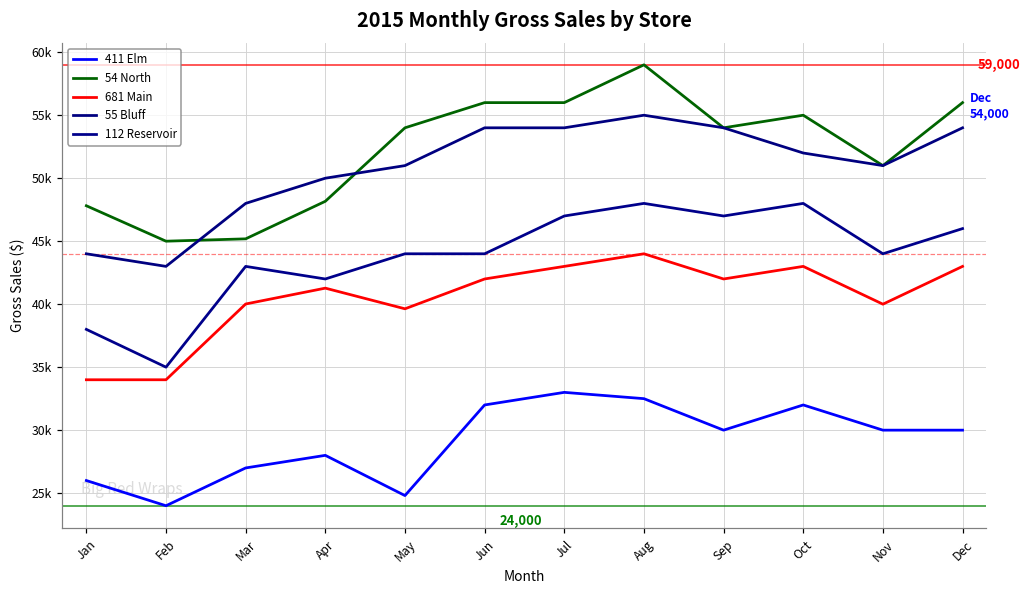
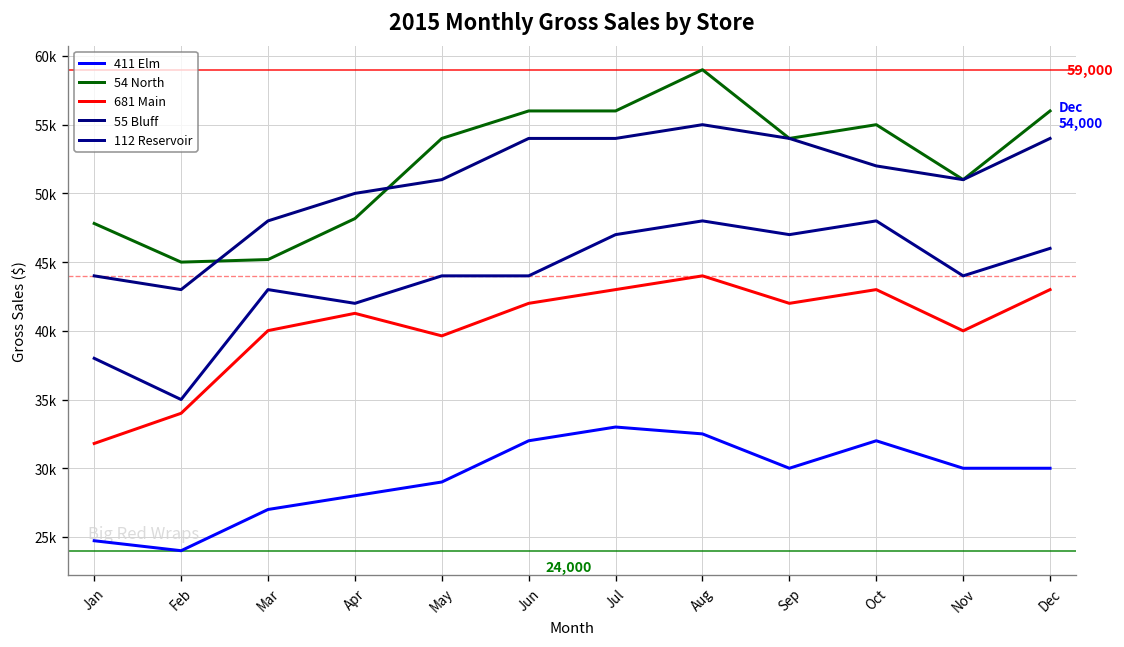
411 Elm, Jan: 26000 -> 24700
681 Main, Jan: 34000 -> 31800
411 Elm, May: 24800 -> 29000
